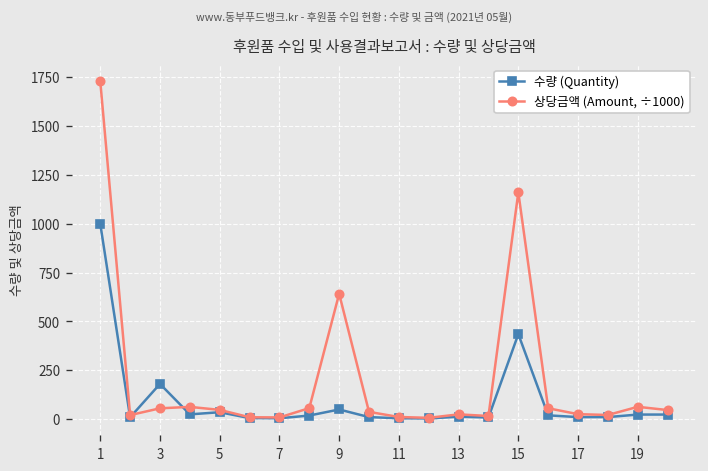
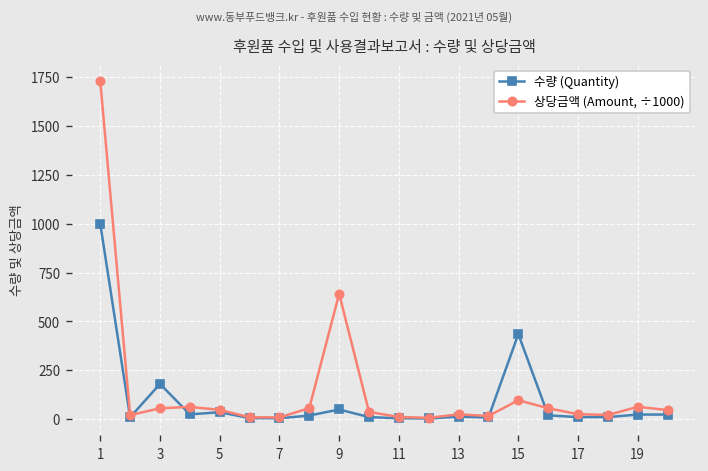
상당금액 (Amount, ÷1000), 15: 1160 -> 100
